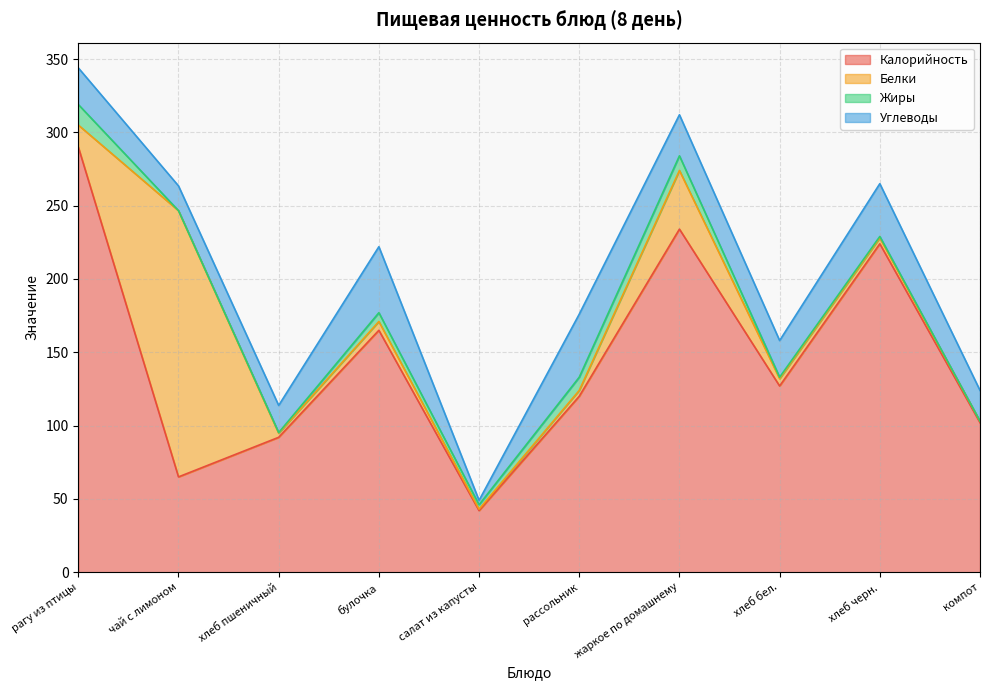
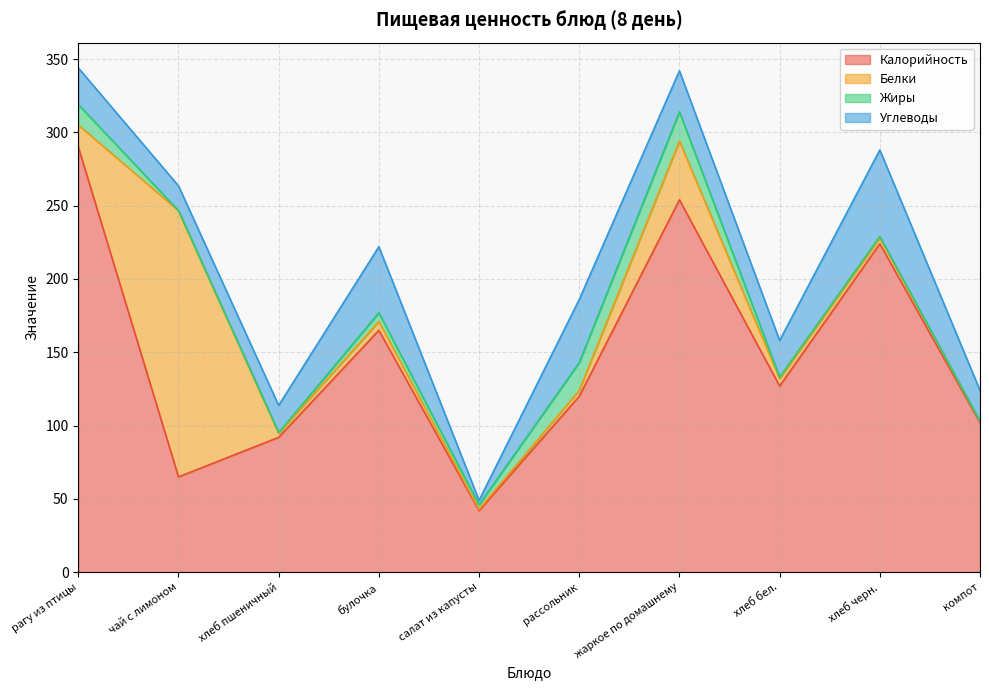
Жиры, рассольник: 9 -> 19
Калорийность, жаркое по домашнему: 234 -> 254
Жиры, жаркое по домашнему: 10 -> 20
Углеводы, хлеб черн.: 36 -> 59
